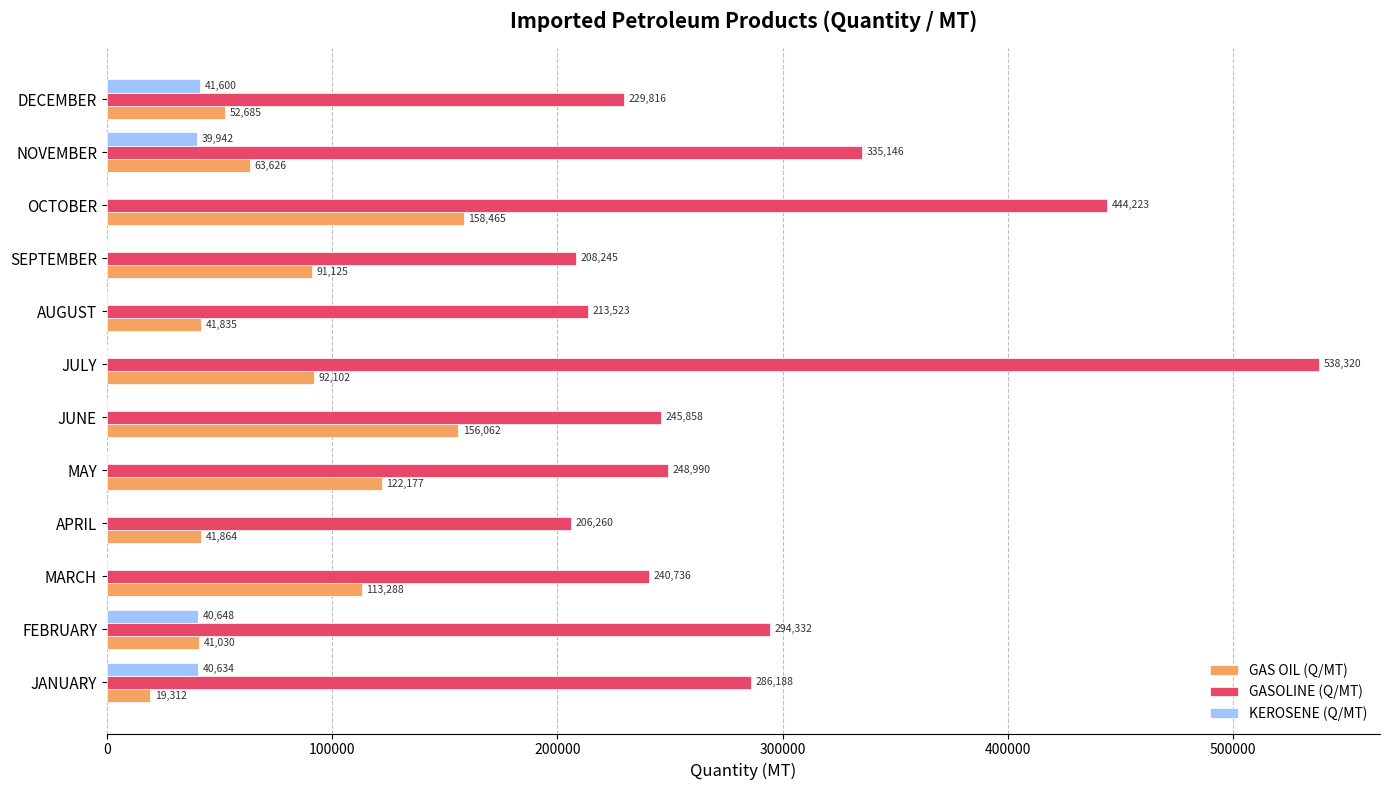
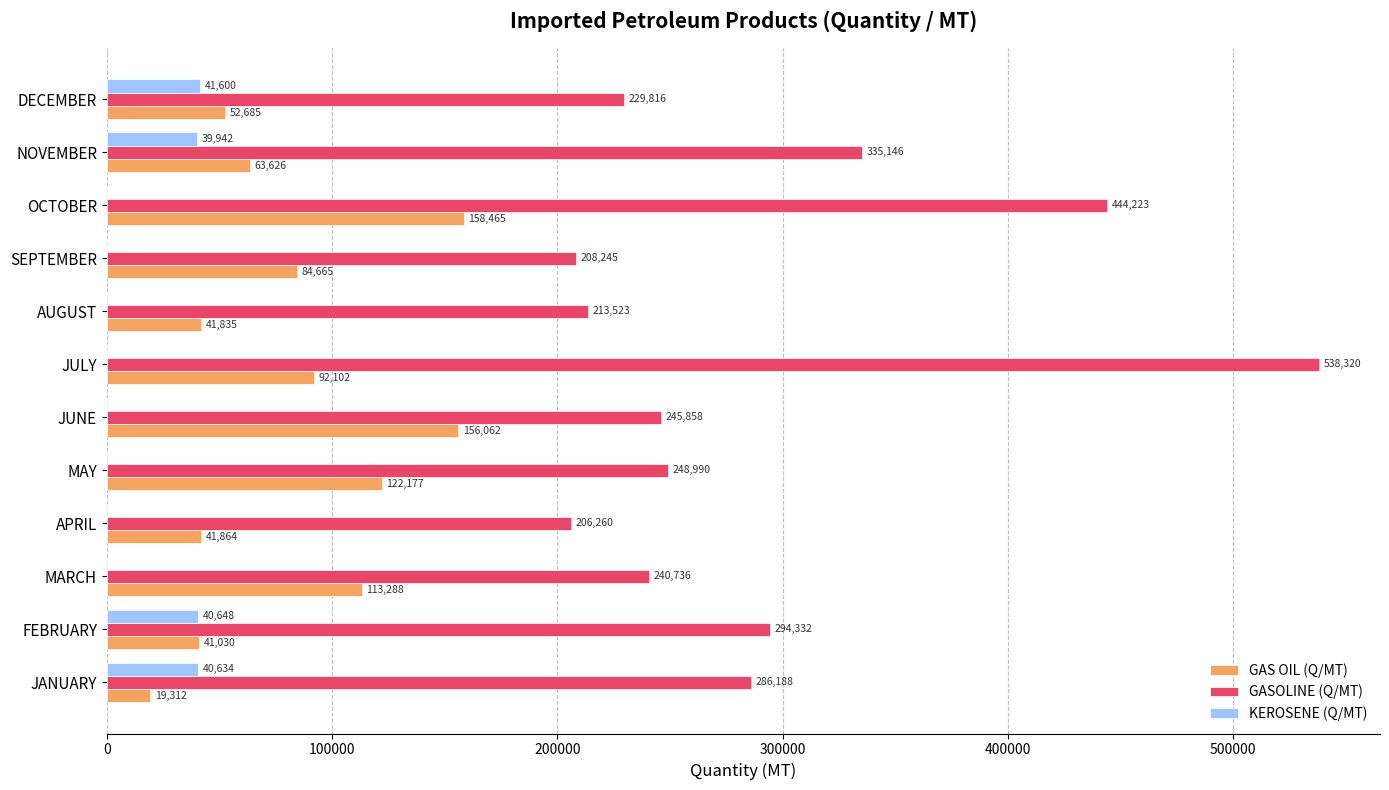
GAS OIL (Q/MT), SEPTEMBER: 91,125 -> 84,665
